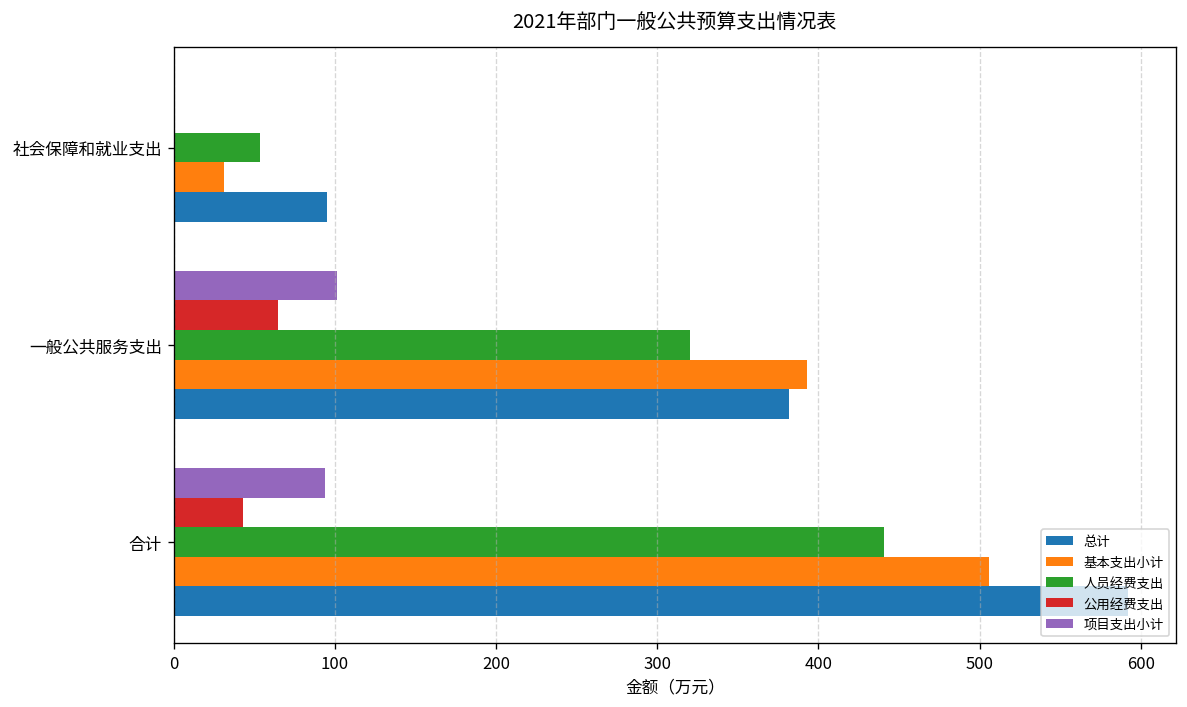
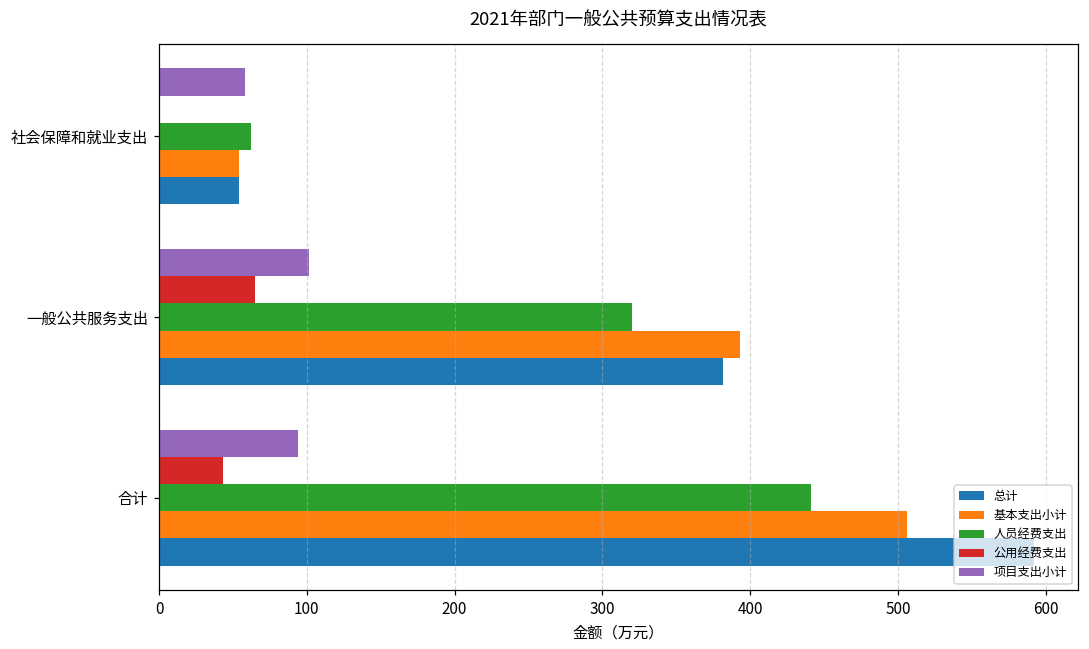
项目支出小计, 社会保障和就业支出: 0 -> 58
人员经费支出, 社会保障和就业支出: 54 -> 62
基本支出小计, 社会保障和就业支出: 31 -> 54
总计, 社会保障和就业支出: 95 -> 54
